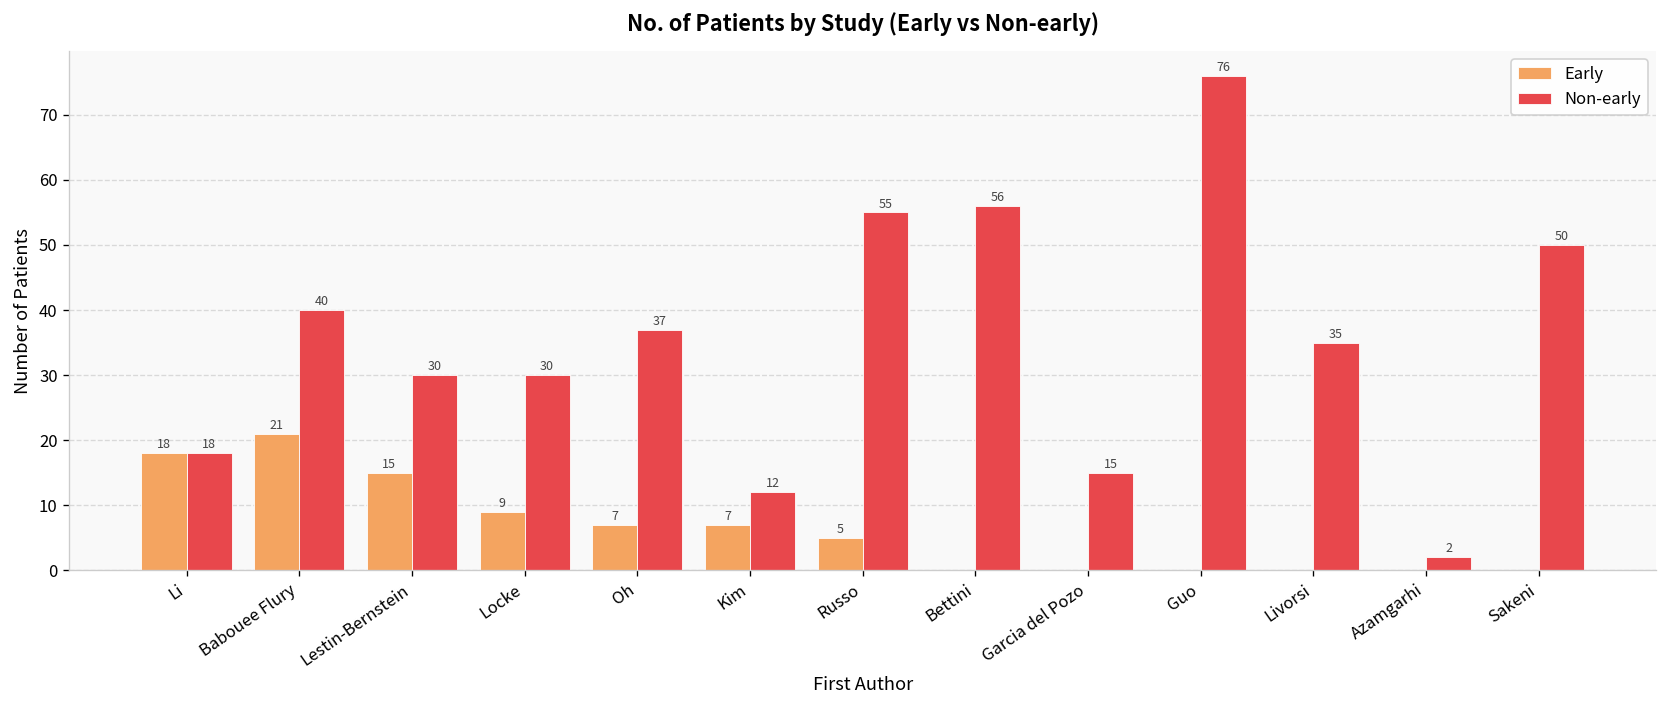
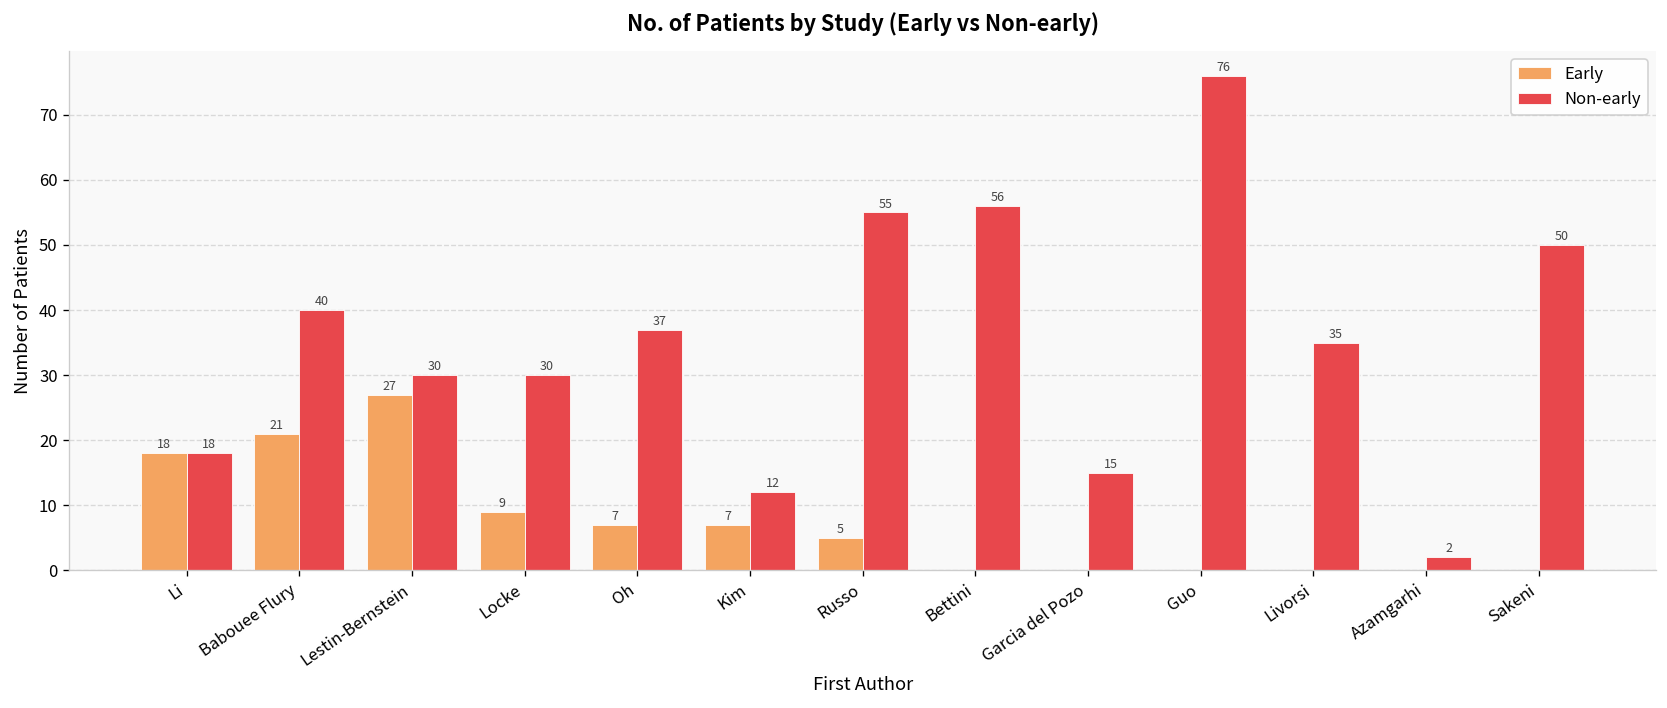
Early, Lestin-Bernstein: 15 -> 27
